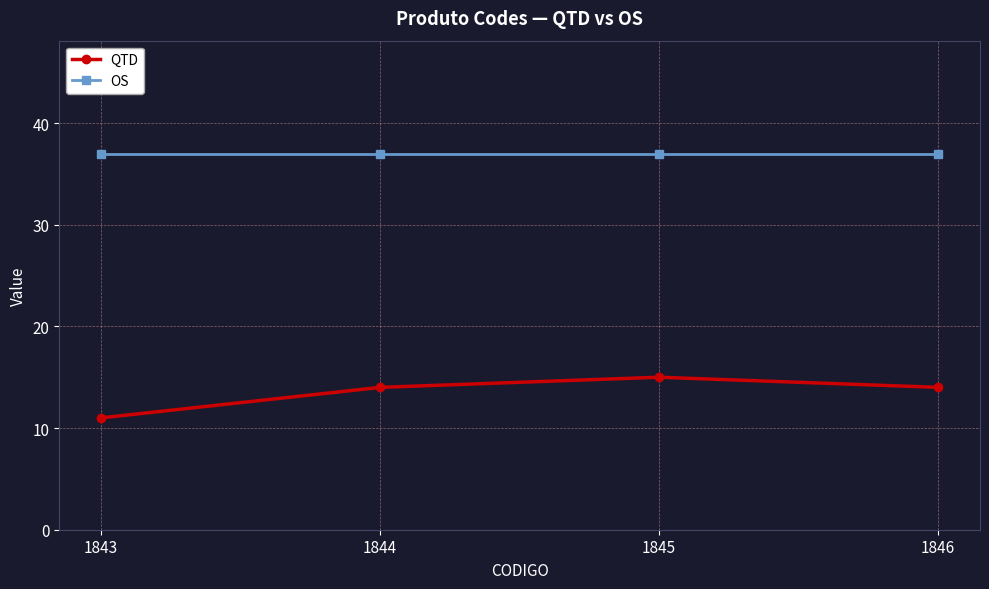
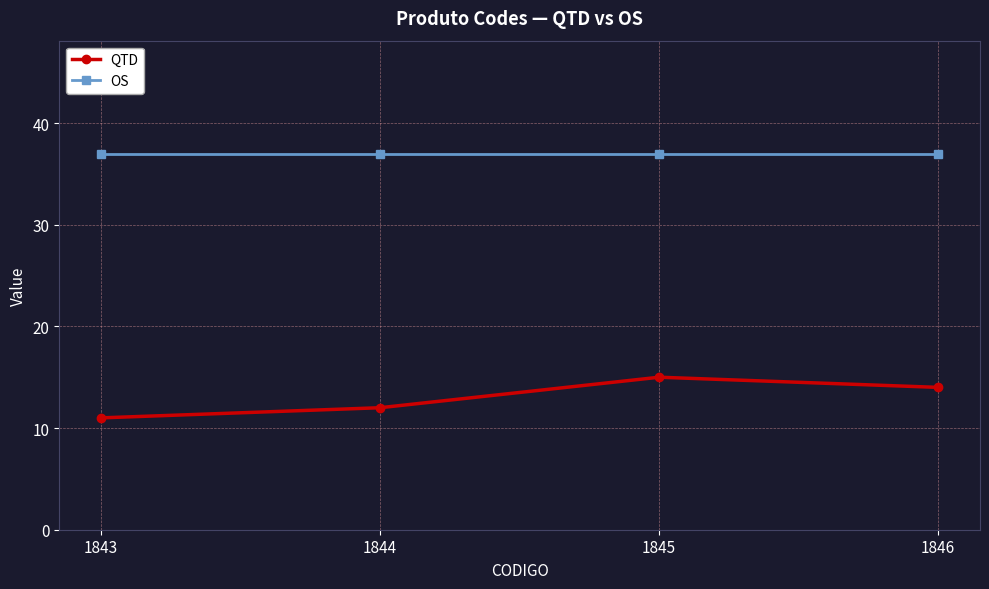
QTD, 1844: 14 -> 12
